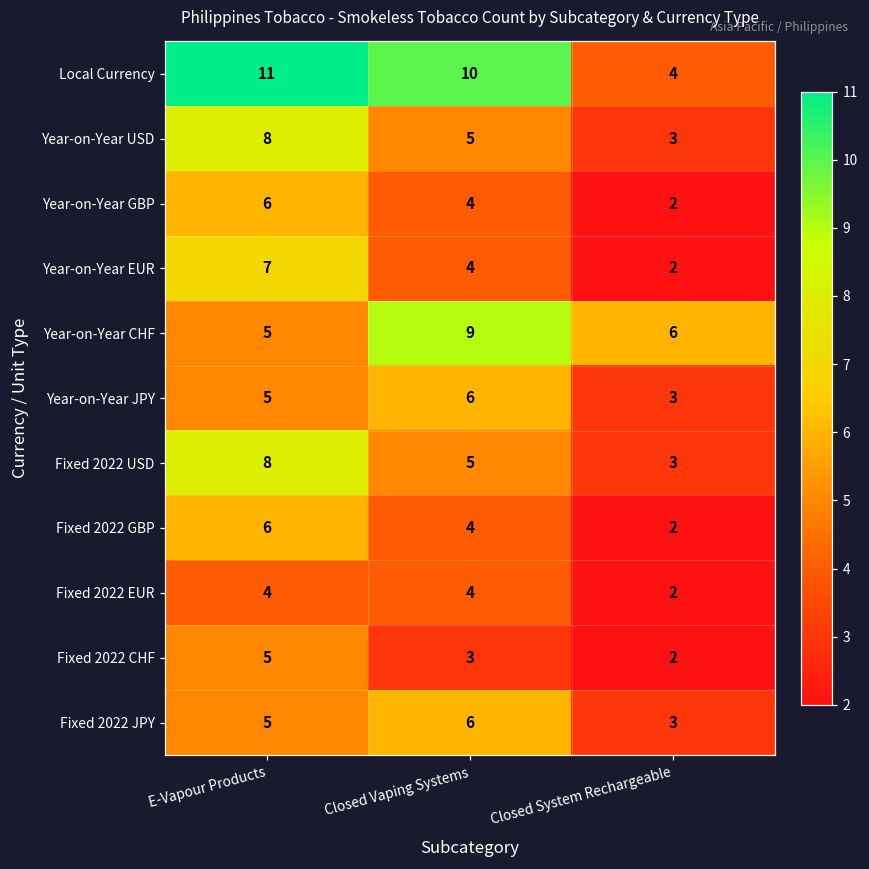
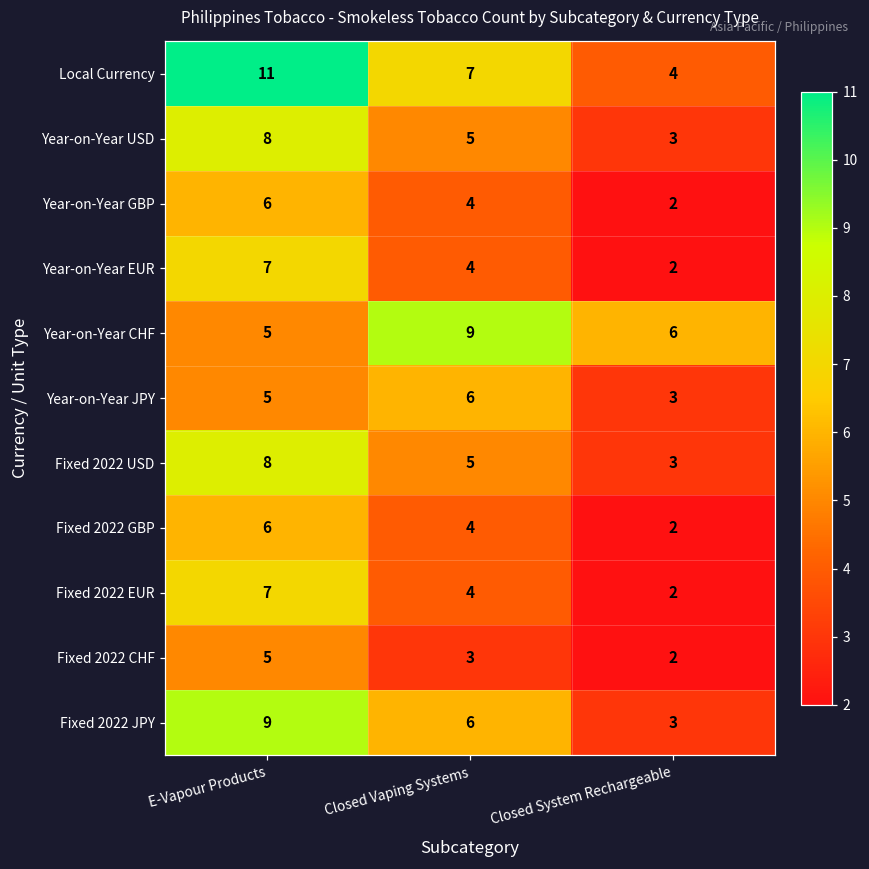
Local Currency, Closed Vaping Systems: 10 -> 7
Fixed 2022 EUR, E-Vapour Products: 4 -> 7
Fixed 2022 JPY, E-Vapour Products: 5 -> 9
